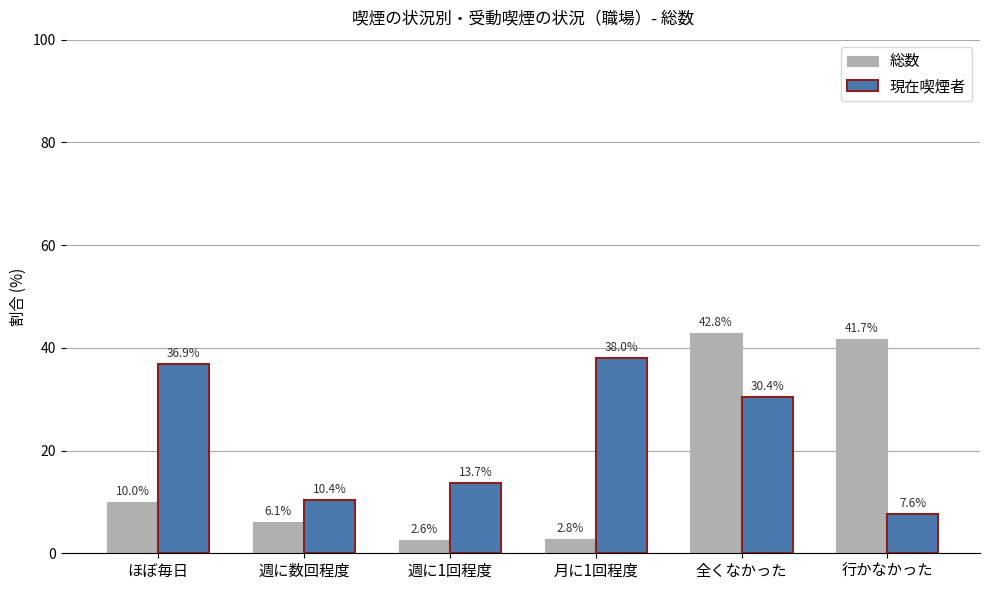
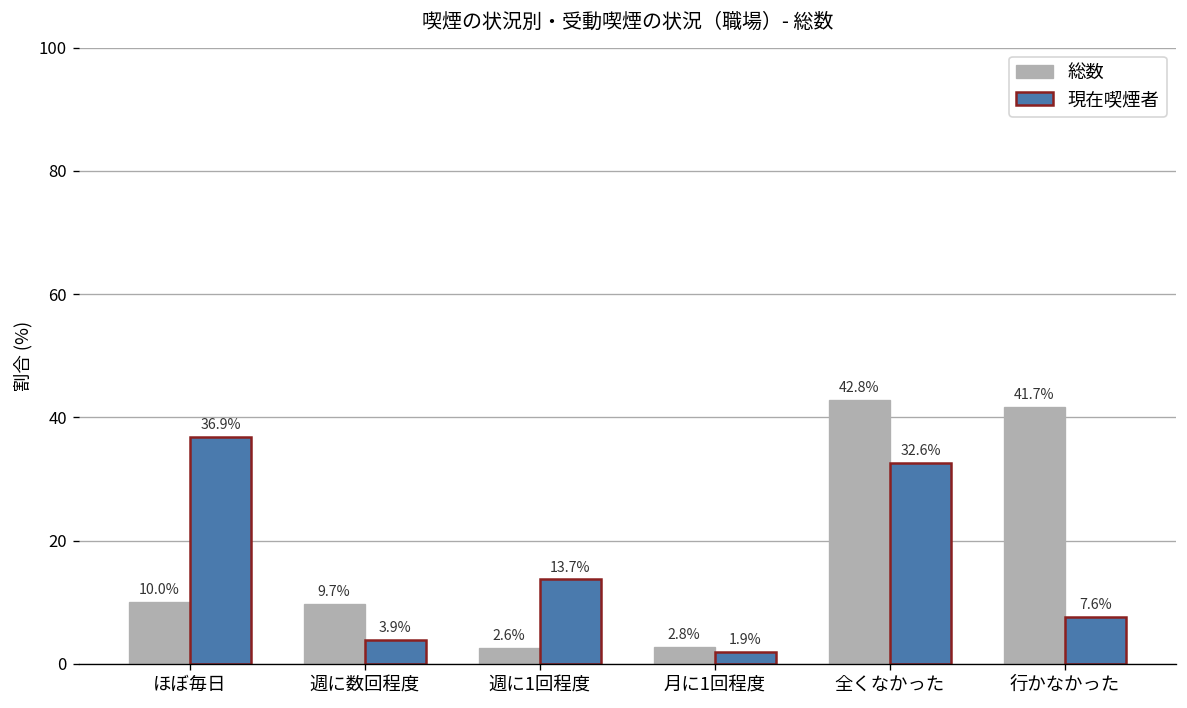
総数, 週に数回程度: 6.1% -> 9.7%
現在喫煙者, 週に数回程度: 10.4% -> 3.9%
現在喫煙者, 月に1回程度: 38.0% -> 1.9%
現在喫煙者, 全くなかった: 30.4% -> 32.6%
